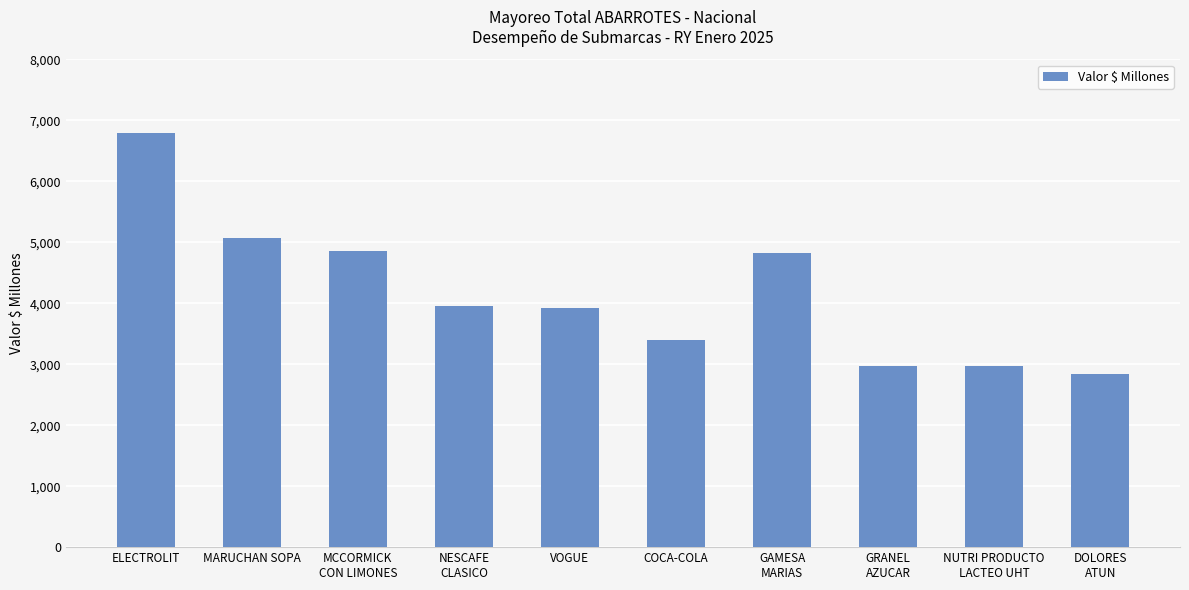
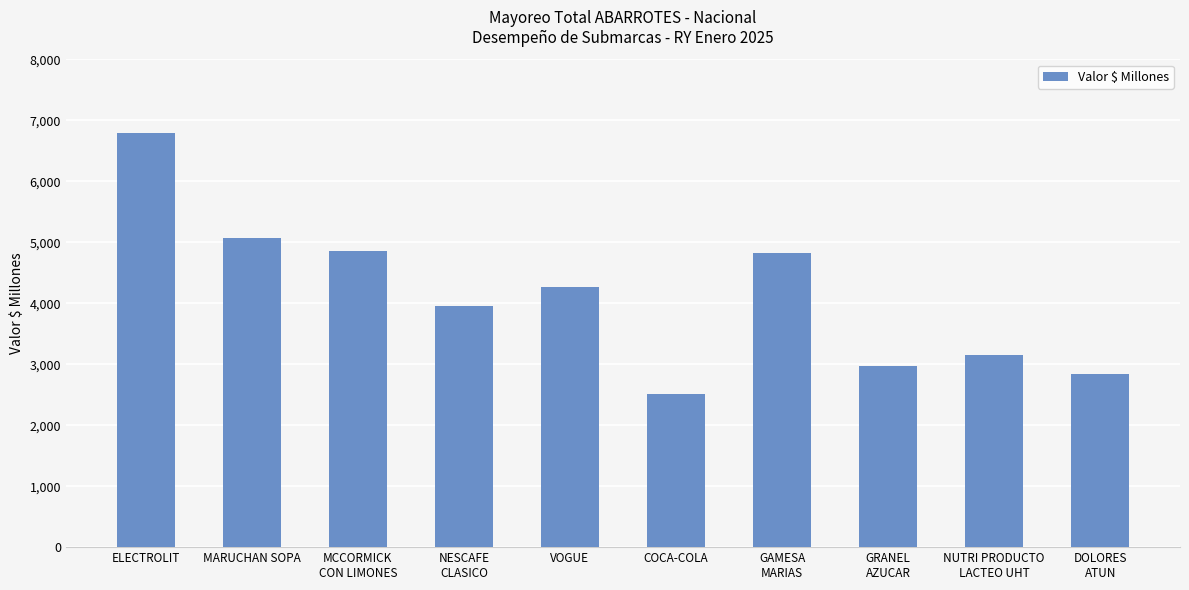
VOGUE: 3,900 -> 4,300
COCA-COLA: 3,400 -> 2,500
NUTRI PRODUCTO LACTEO UHT: 3,000 -> 3,100
